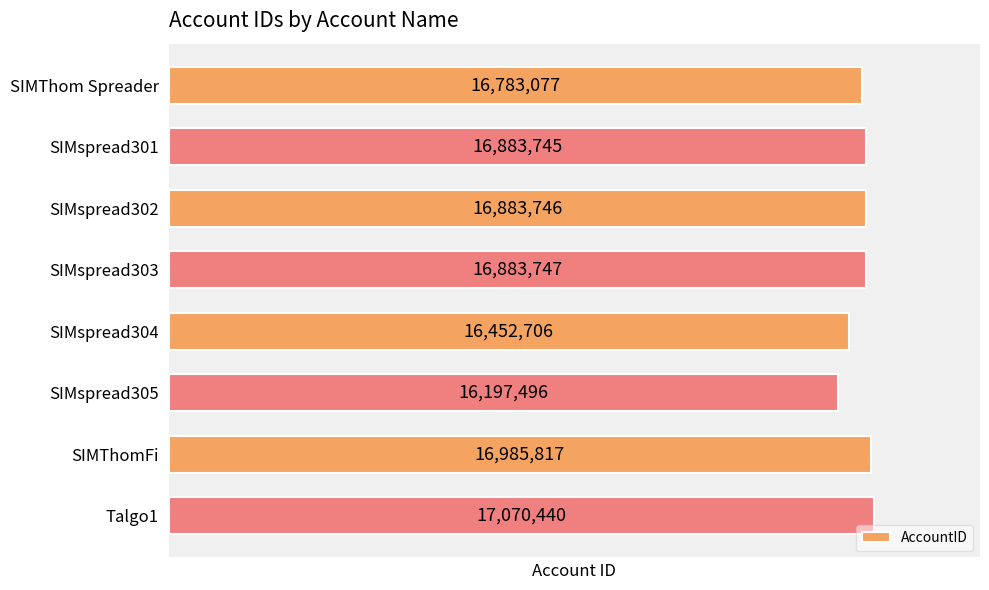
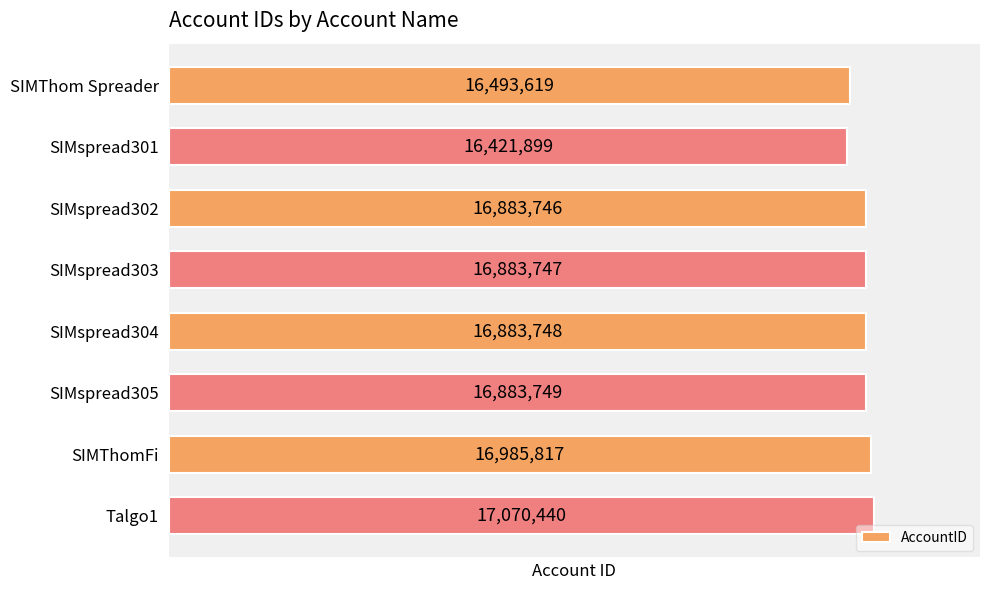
SIMThom Spreader: 16,783,077 -> 16,493,619
SIMspread301: 16,883,745 -> 16,421,899
SIMspread304: 16,452,706 -> 16,883,748
SIMspread305: 16,197,496 -> 16,883,749
